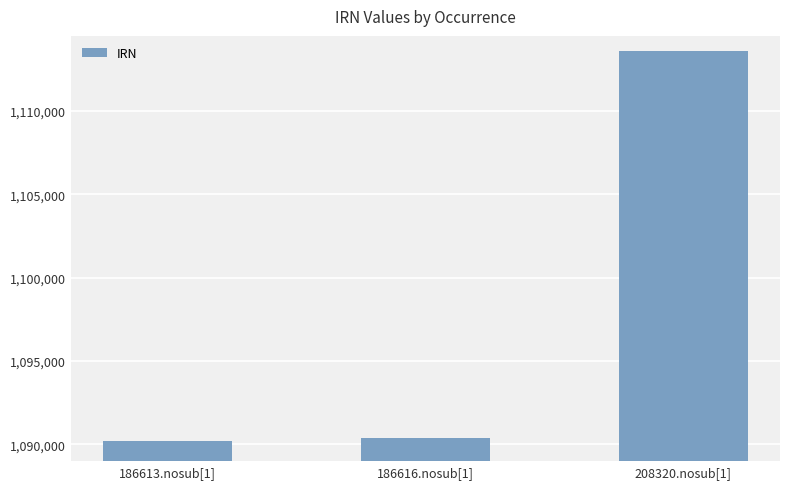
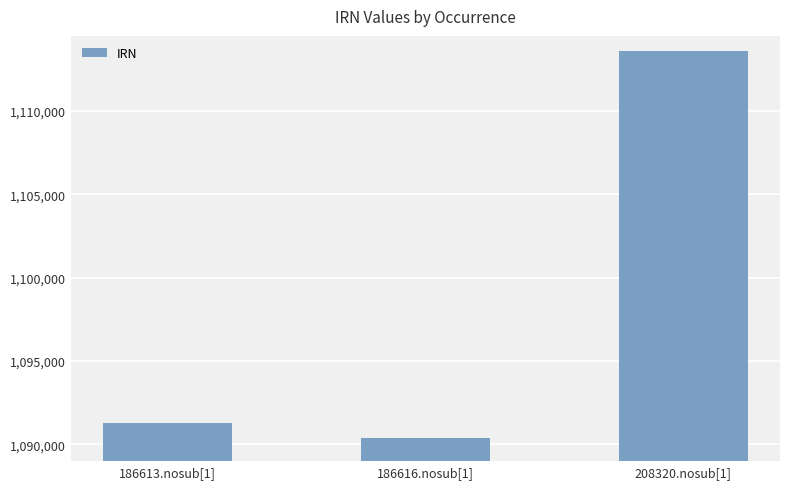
186613.nosub[1]: 1,090,200 -> 1,091,300
